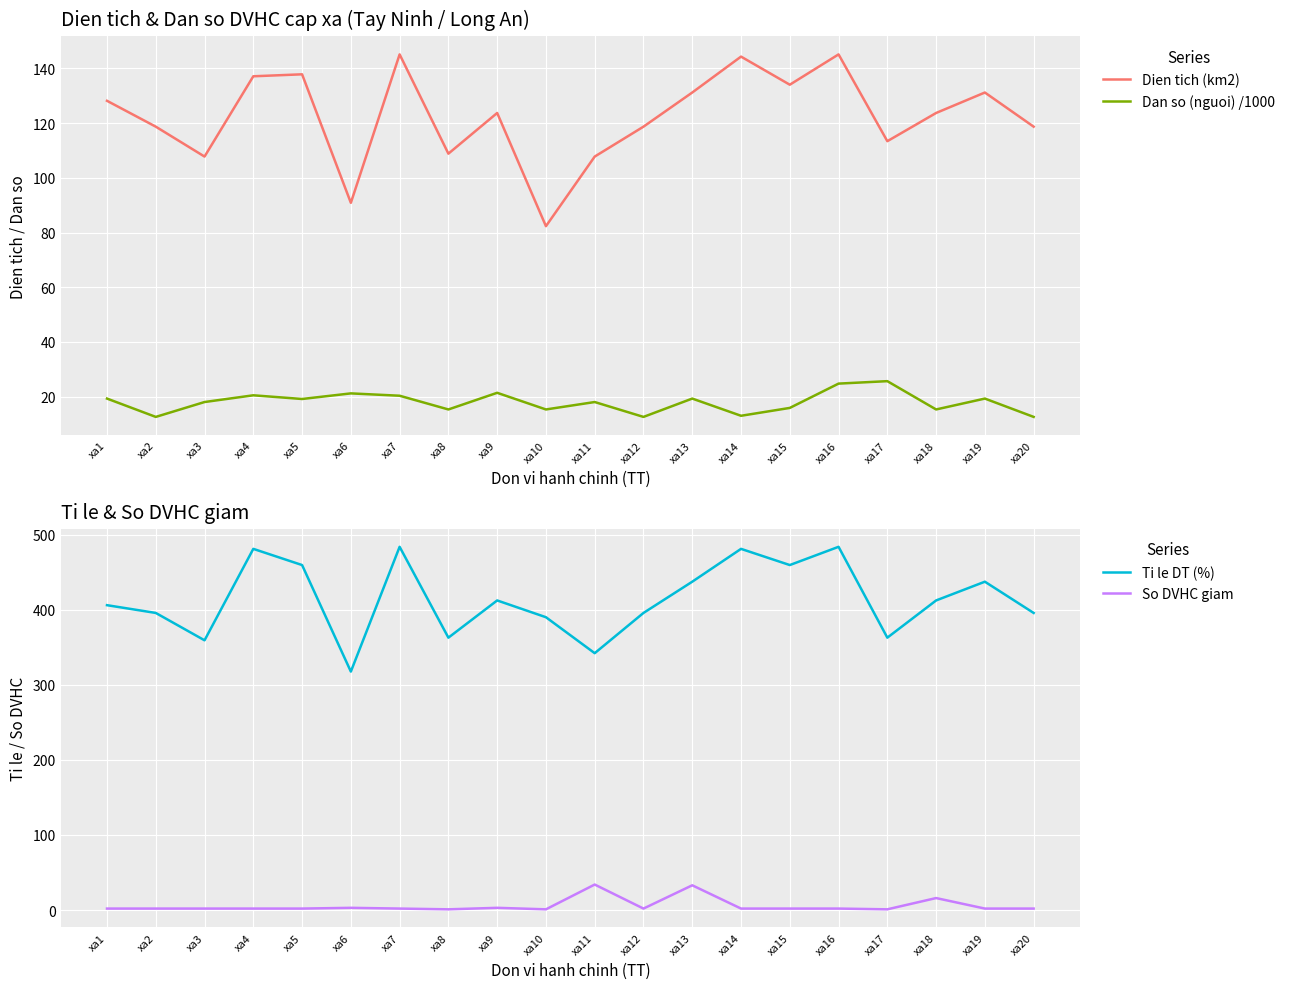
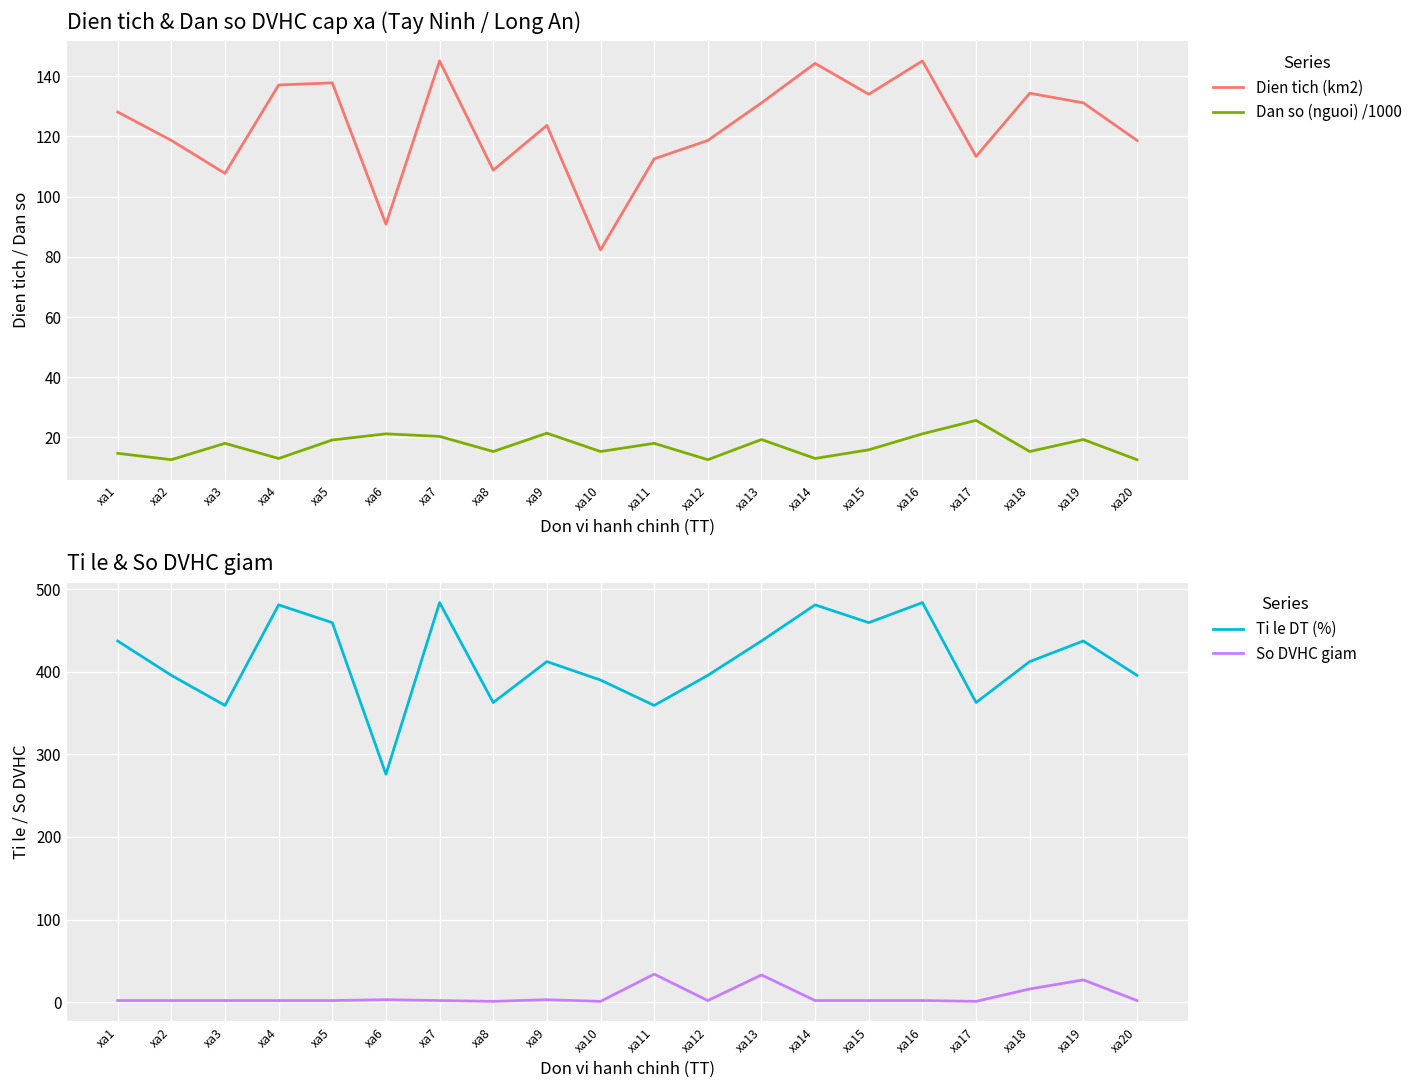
Dien tich & Dan so DVHC cap xa (Tay Ninh / Long An), Dan so (nguoi) /1000, xa1: 19 -> 15
Dien tich & Dan so DVHC cap xa (Tay Ninh / Long An), Dan so (nguoi) /1000, xa4: 21 -> 13
Dien tich & Dan so DVHC cap xa (Tay Ninh / Long An), Dien tich (km2), xa11: 108 -> 113
Dien tich & Dan so DVHC cap xa (Tay Ninh / Long An), Dan so (nguoi) /1000, xa16: 25 -> 21
Dien tich & Dan so DVHC cap xa (Tay Ninh / Long An), Dien tich (km2), xa18: 124 -> 134
Ti le & So DVHC giam, Ti le DT (%), xa1: 410 -> 440
Ti le & So DVHC giam, Ti le DT (%), xa6: 320 -> 280
Ti le & So DVHC giam, Ti le DT (%), xa11: 340 -> 360
Ti le & So DVHC giam, So DVHC giam, xa19: 0 -> 30
